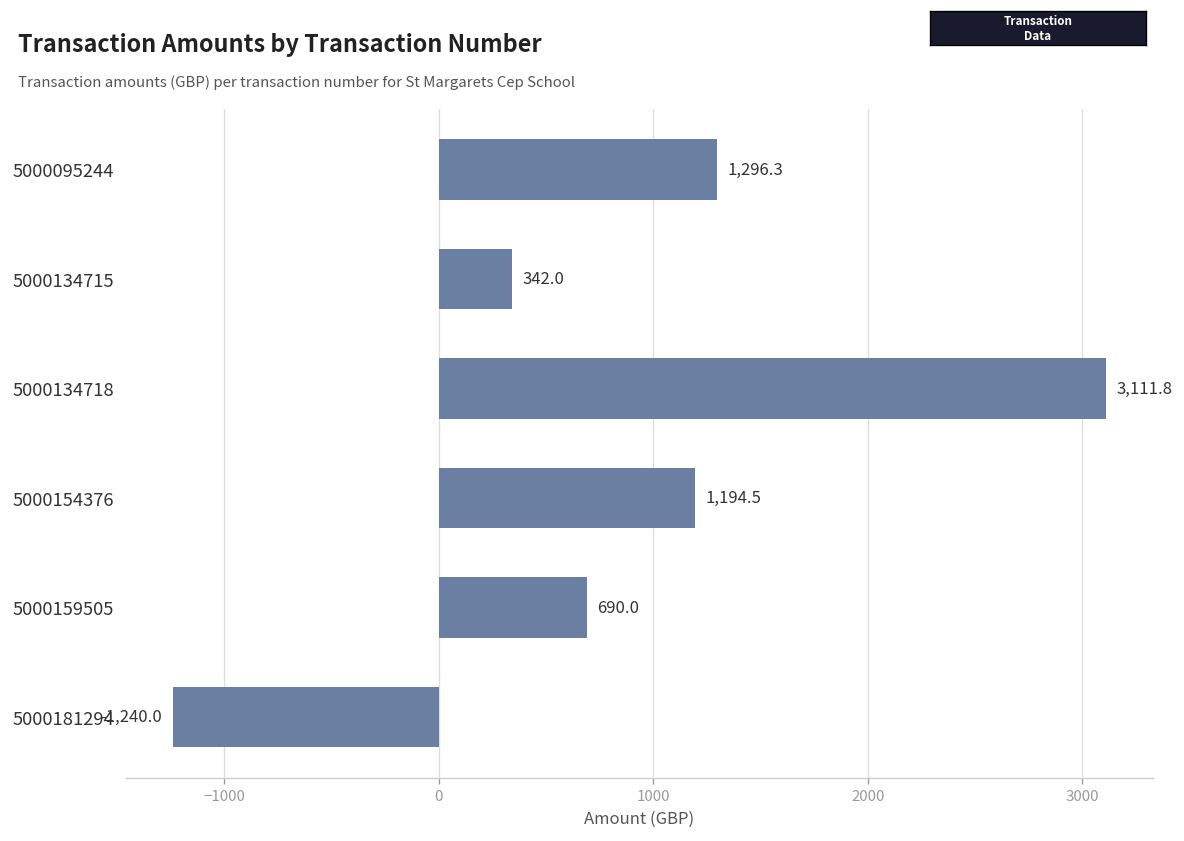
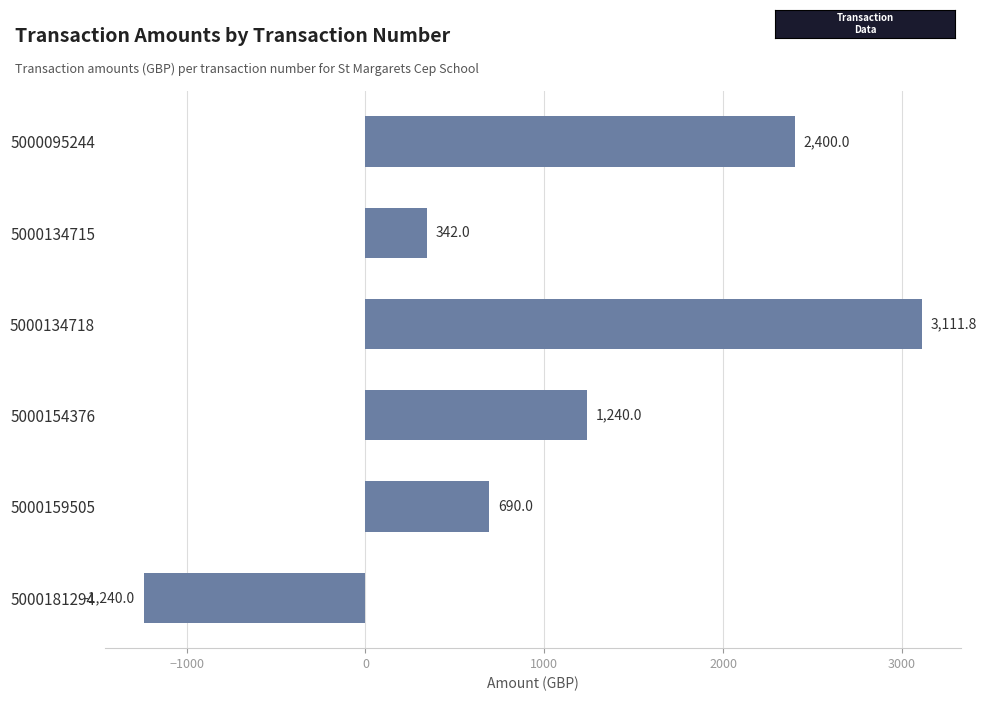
5000095244: 1,296.3 -> 2,400.0
5000154376: 1,194.5 -> 1,240.0
